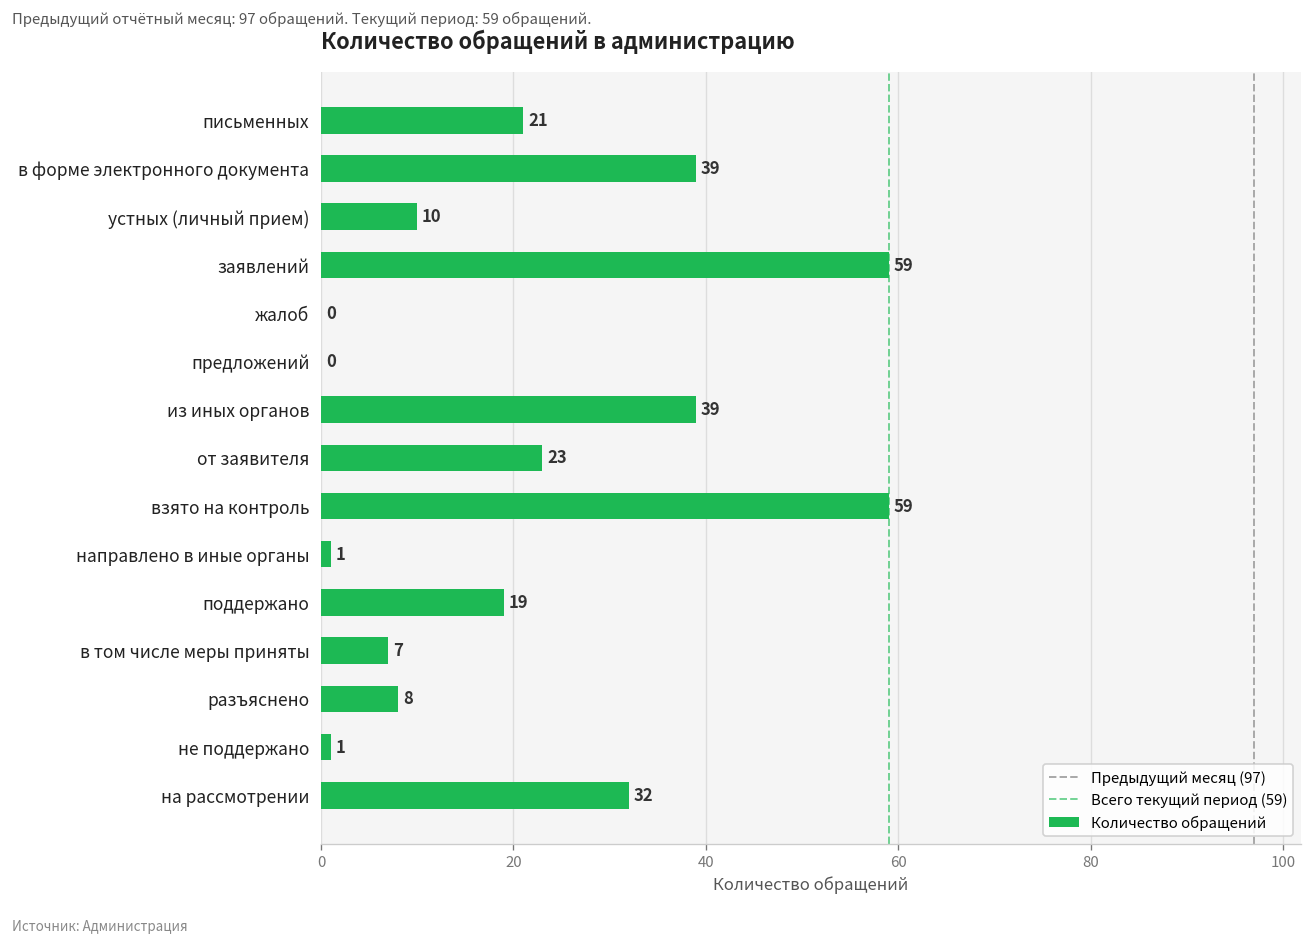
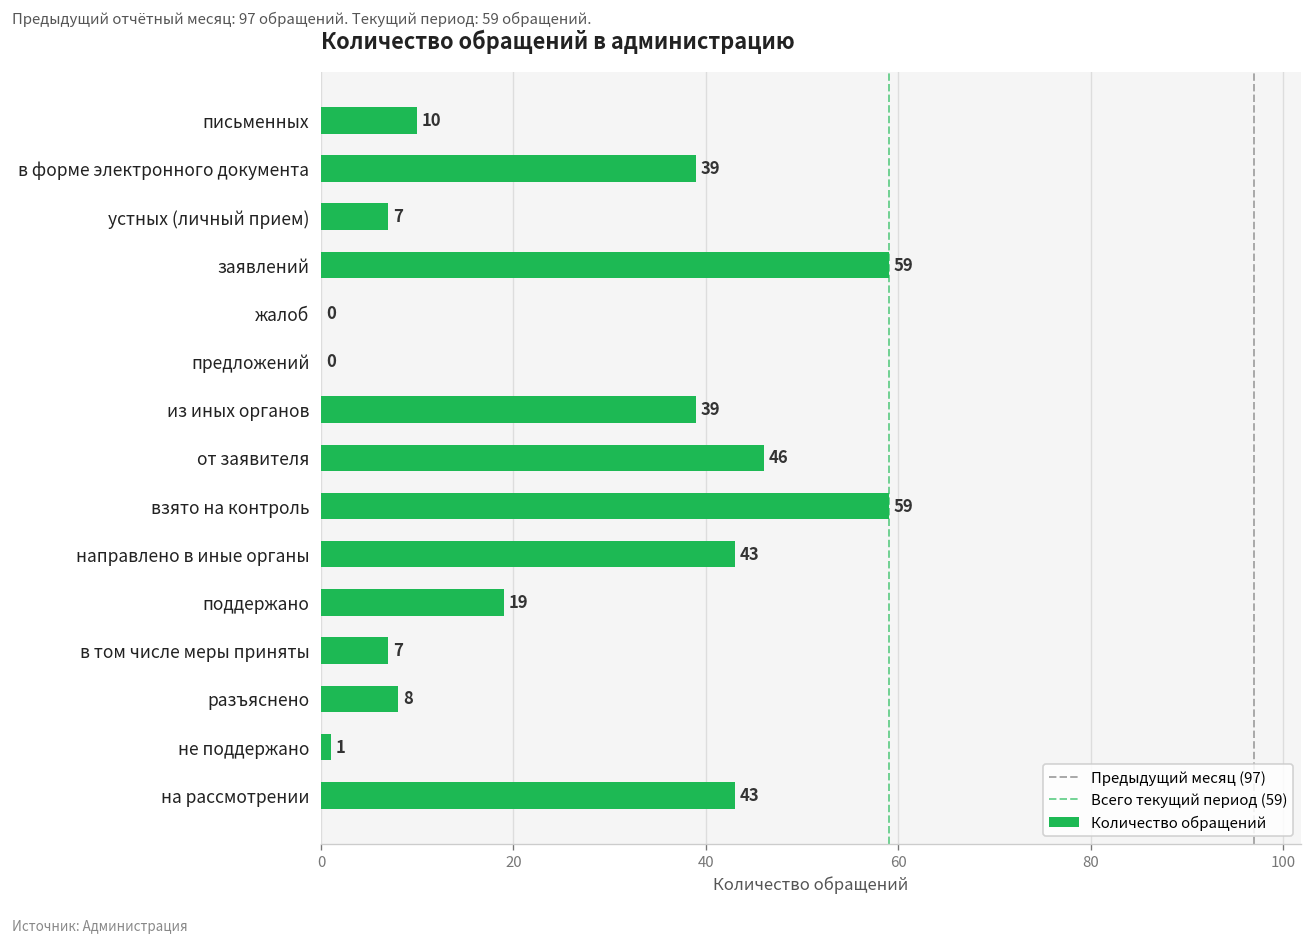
письменных: 21 -> 10
устных (личный прием): 10 -> 7
от заявителя: 23 -> 46
направлено в иные органы: 1 -> 43
на рассмотрении: 32 -> 43
